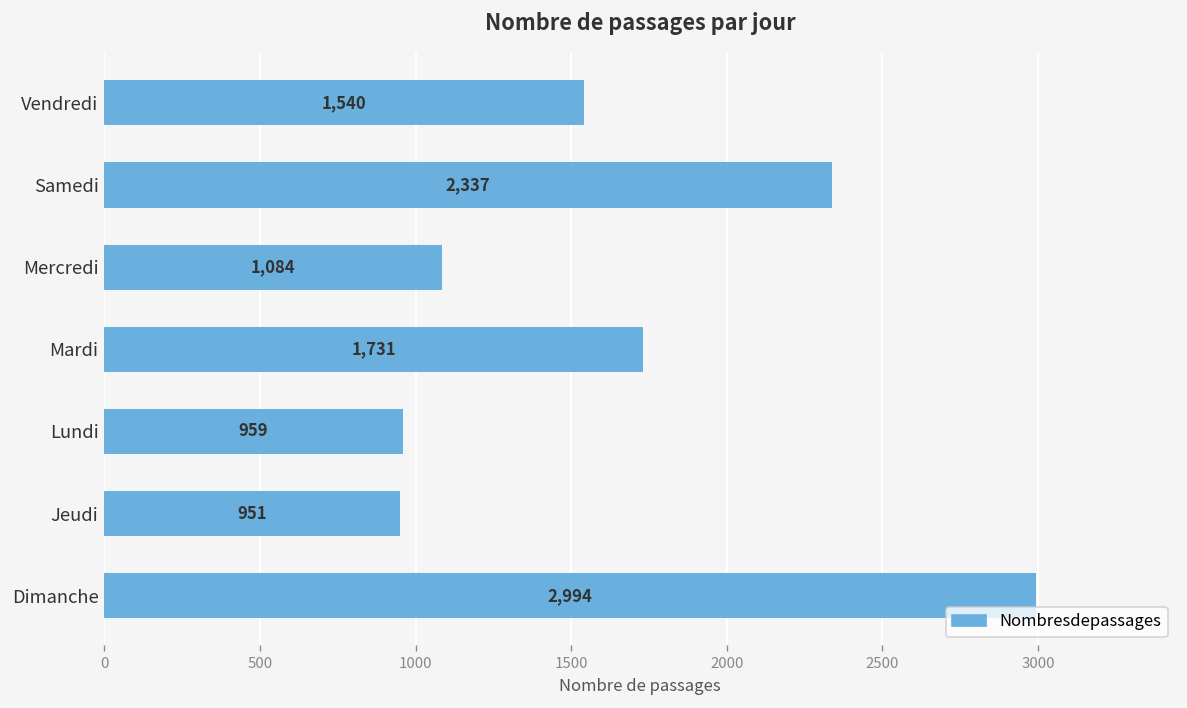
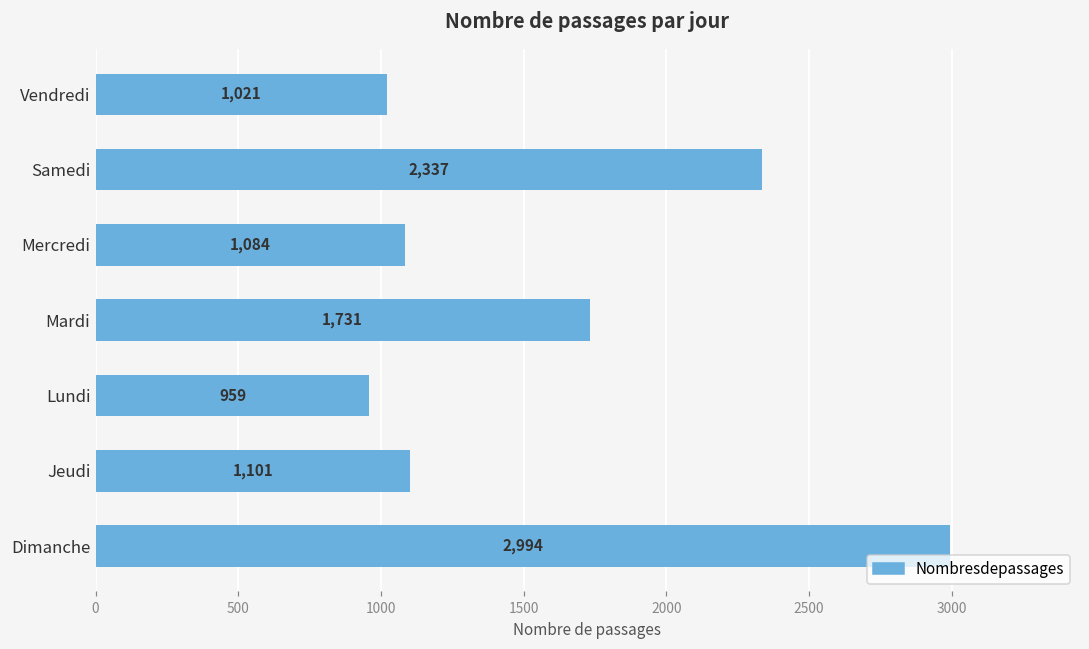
Vendredi: 1,540 -> 1,021
Jeudi: 951 -> 1,101
